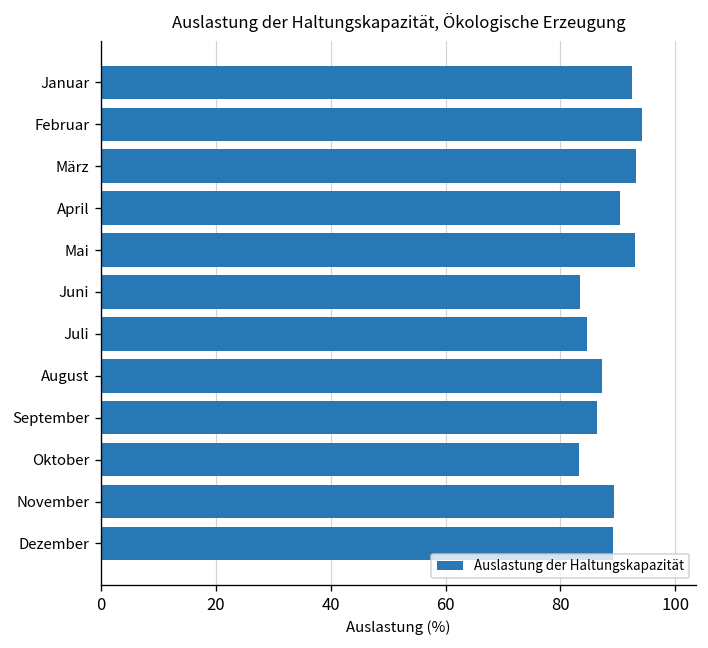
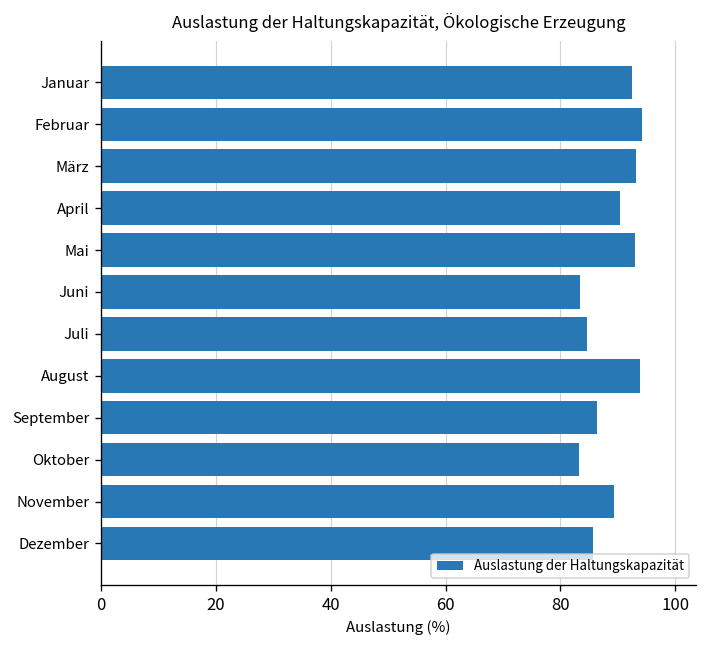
August: 87 -> 94
Dezember: 89 -> 86
